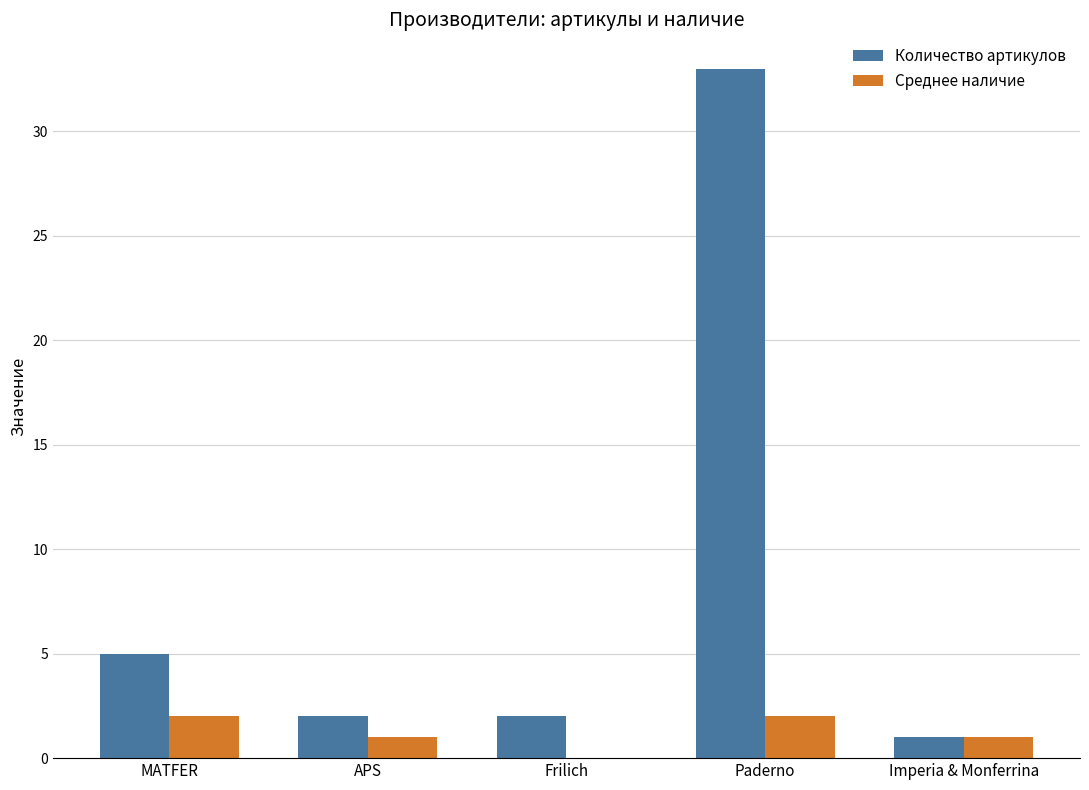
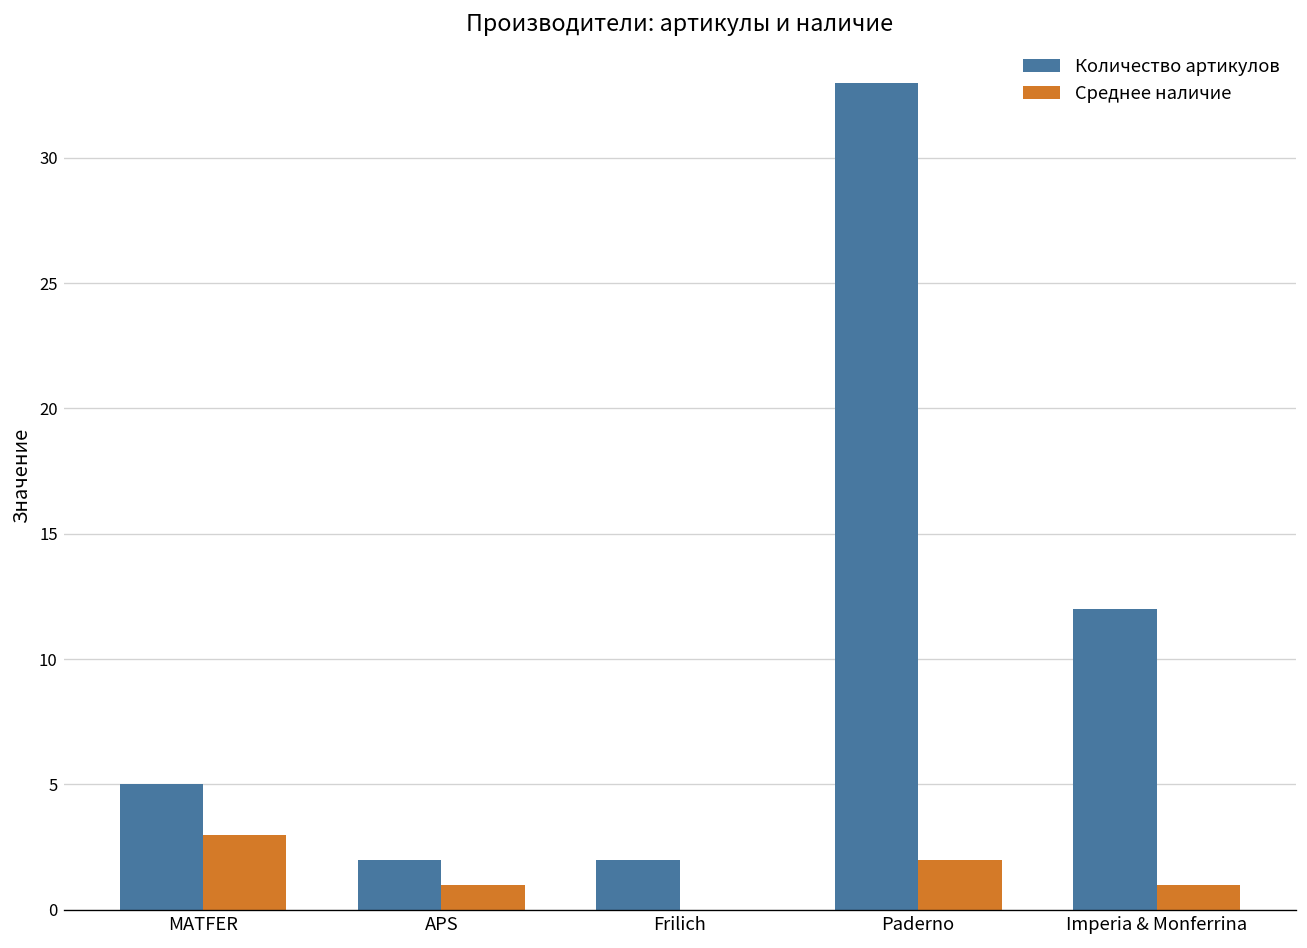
Среднее наличие, MATFER: 2 -> 3
Количество артикулов, Imperia & Monferrina: 1 -> 12
